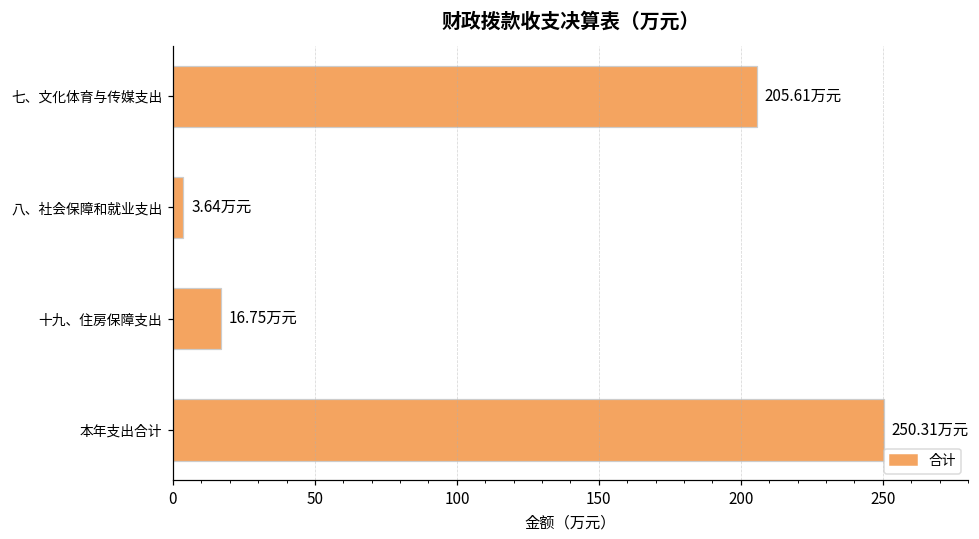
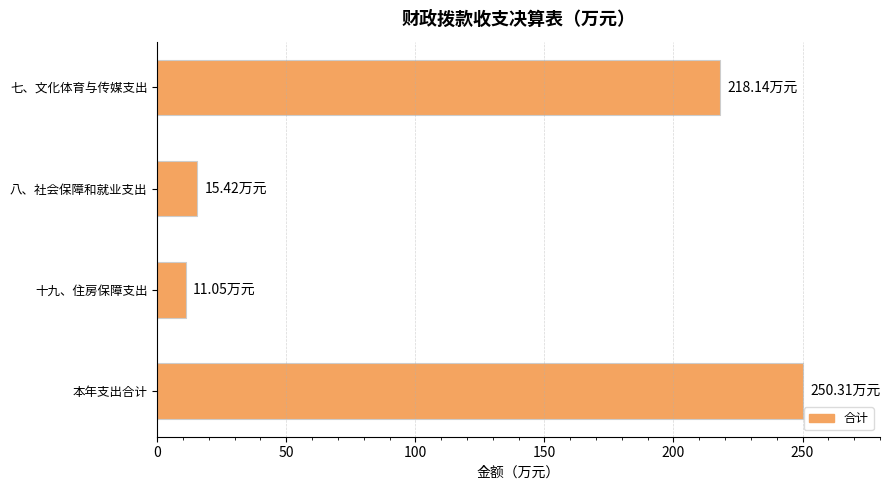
七、文化体育与传媒支出: 205.61 -> 218.14
八、社会保障和就业支出: 3.64 -> 15.42
十九、住房保障支出: 16.75 -> 11.05
